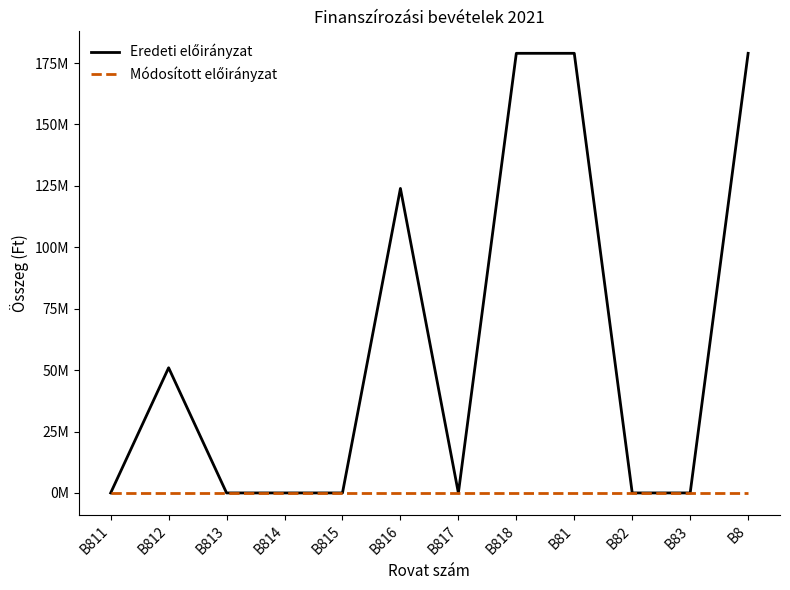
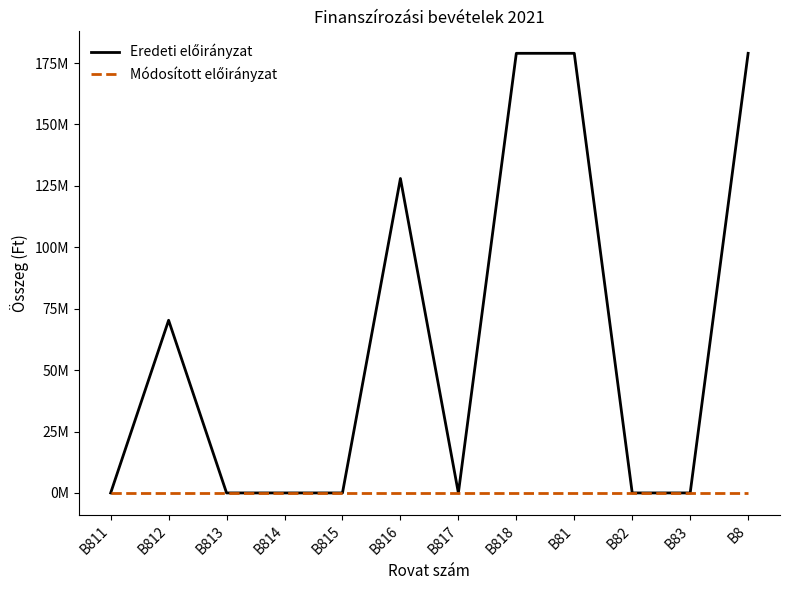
Eredeti előirányzat, B812: 51000000 -> 70000000
Eredeti előirányzat, B816: 124000000 -> 128000000
